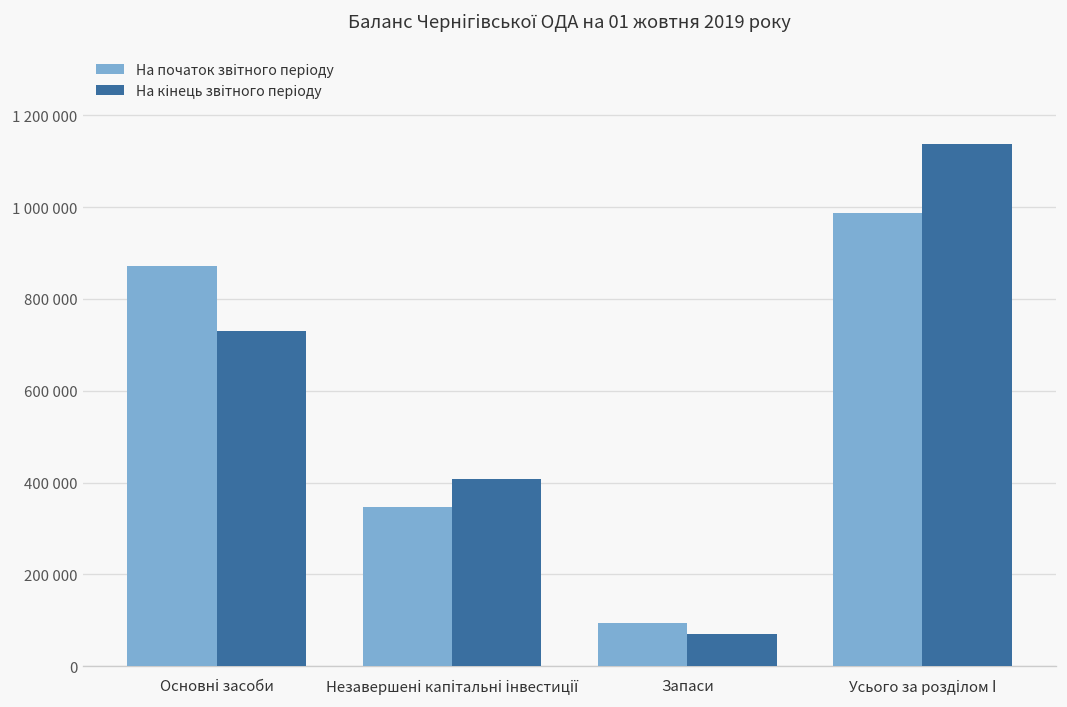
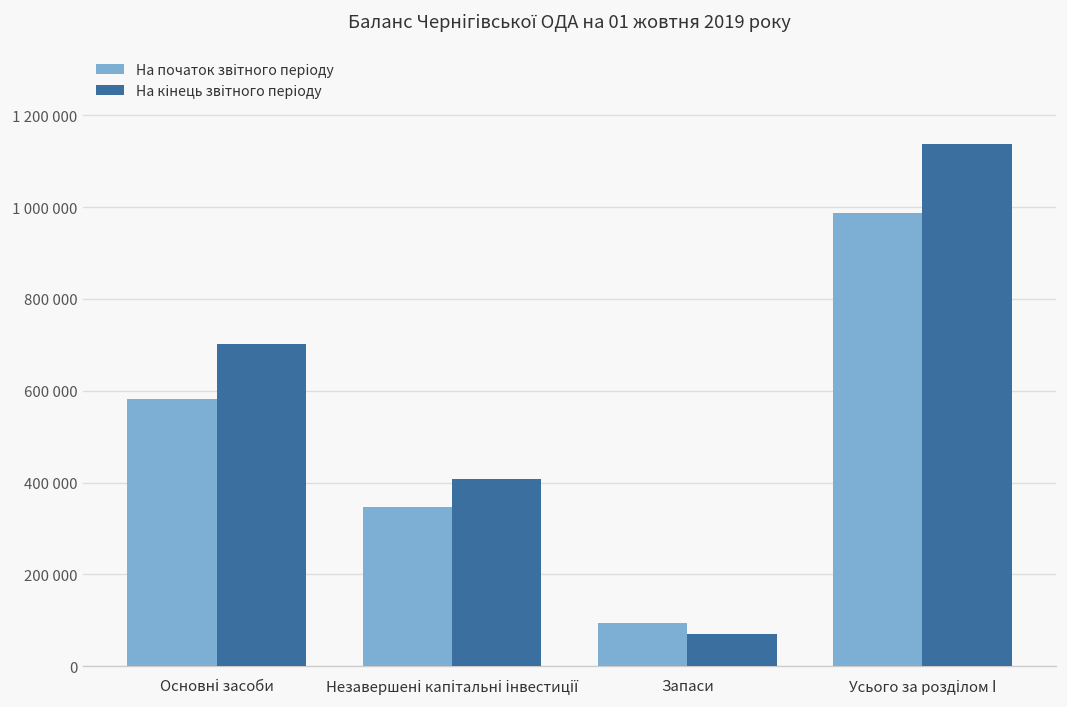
На початок звітного періоду, Основні засоби: 870000 -> 580000
На кінець звітного періоду, Основні засоби: 730000 -> 700000
